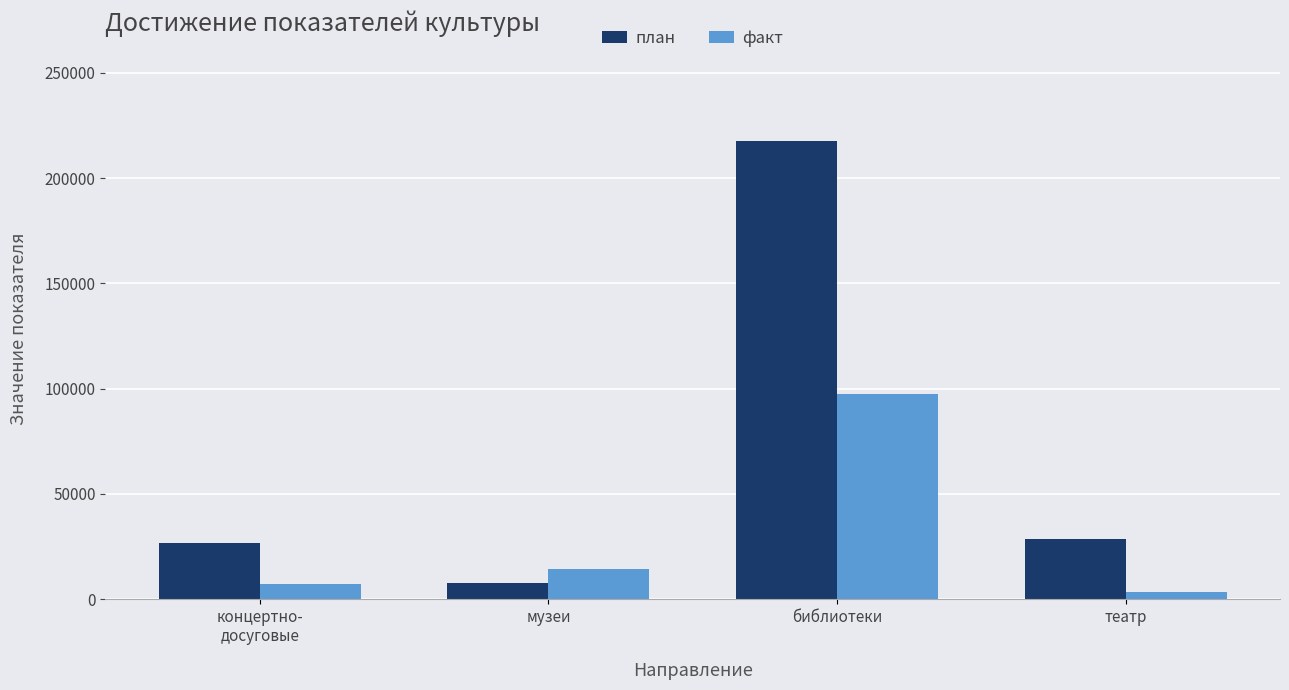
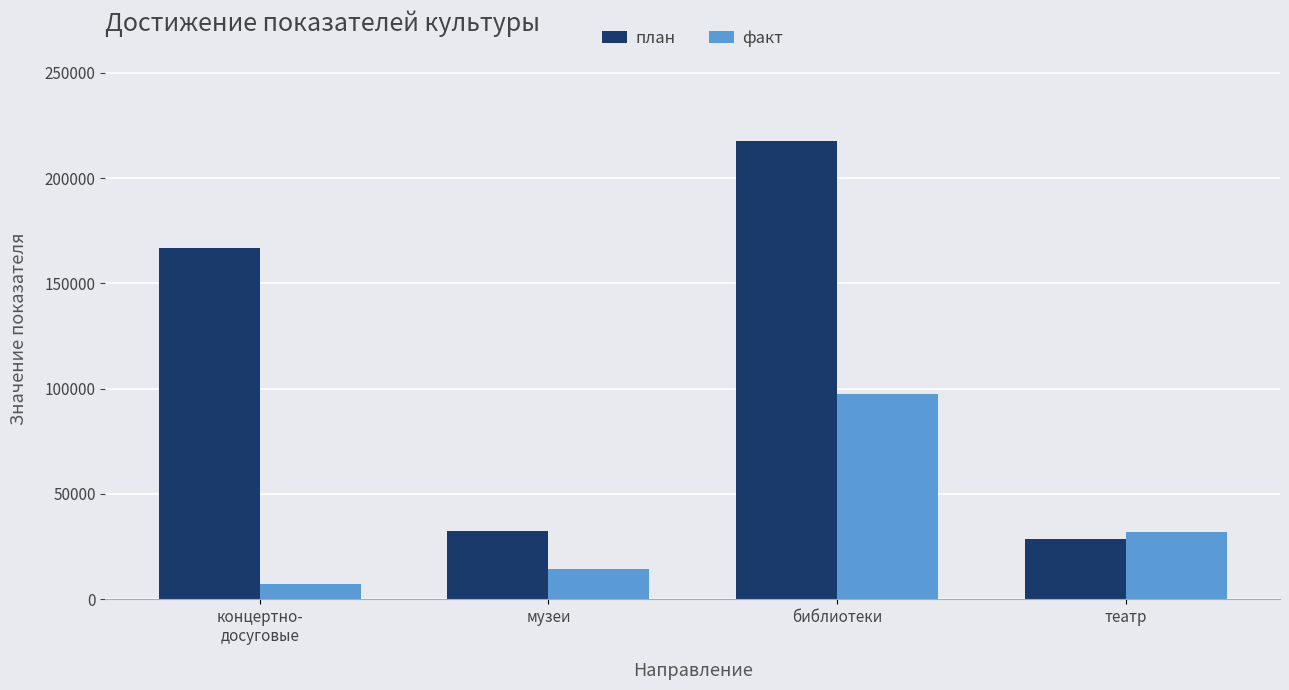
план, концертно- досуговые: 27000 -> 167000
план, музеи: 8000 -> 32000
факт, театр: 3000 -> 32000
